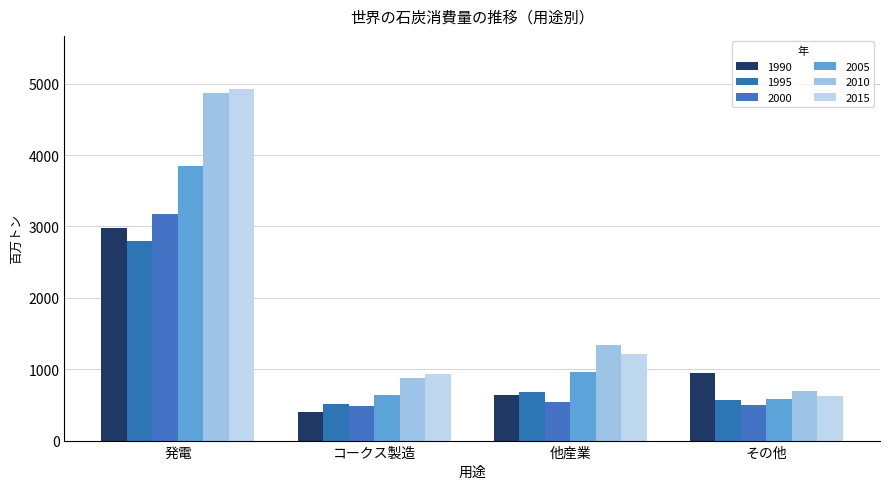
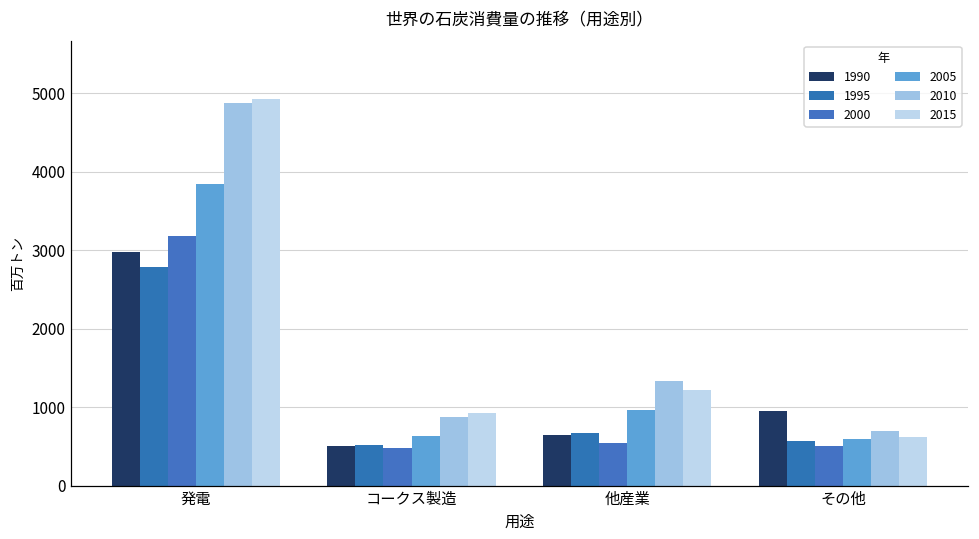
1990, コークス製造: 400 -> 500
